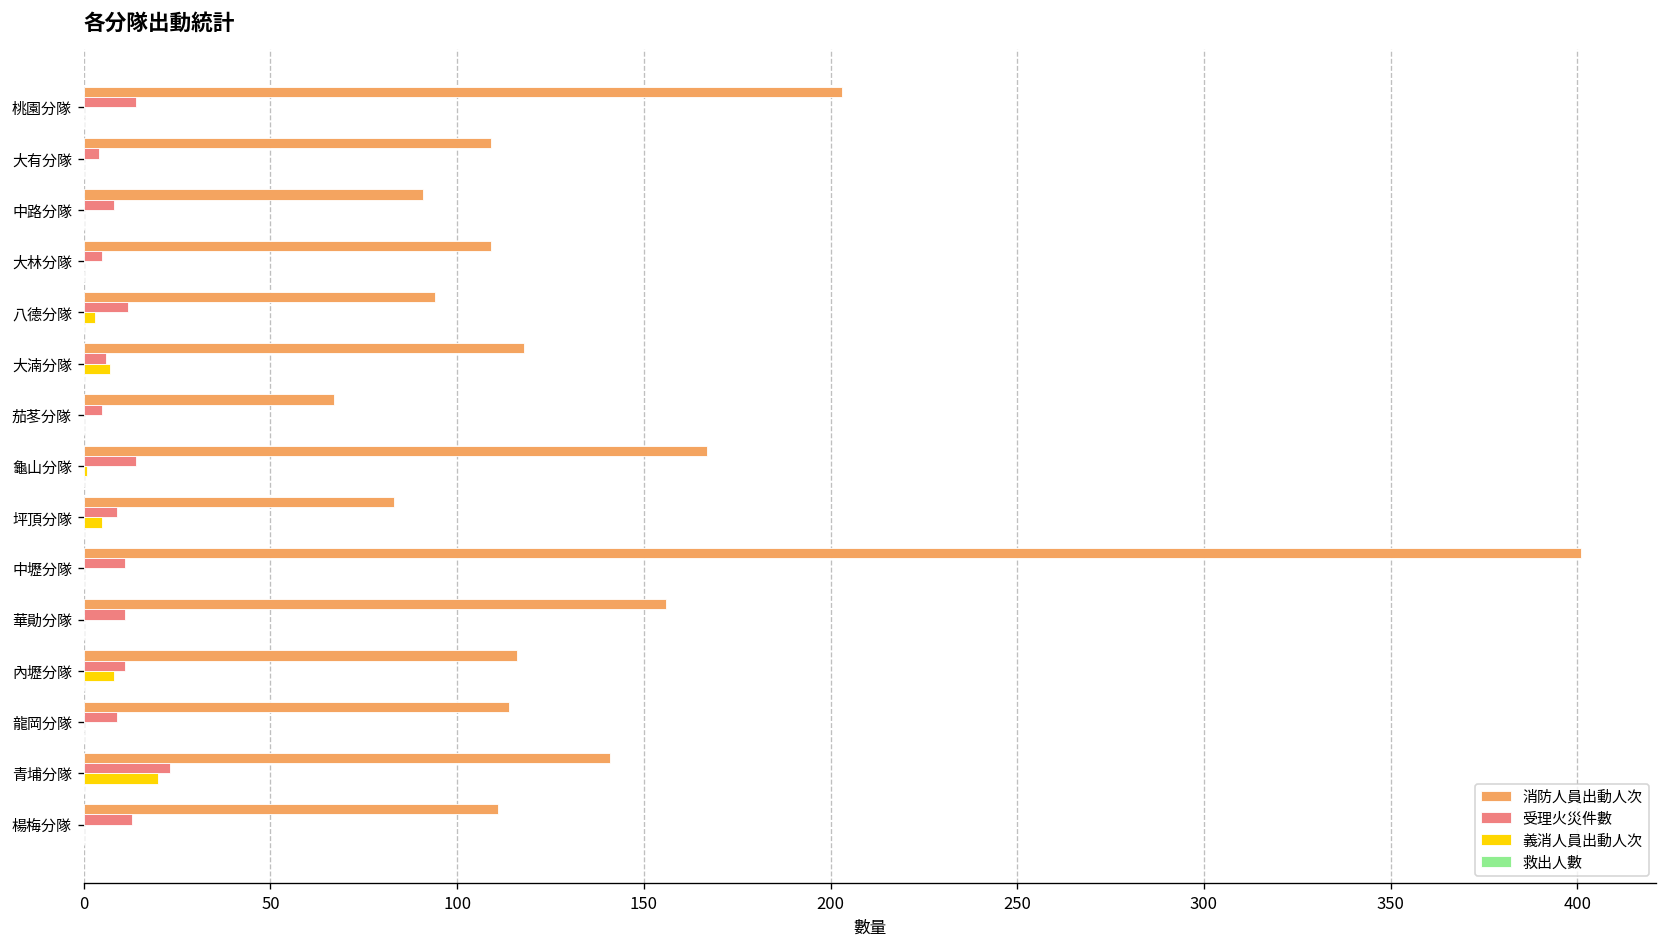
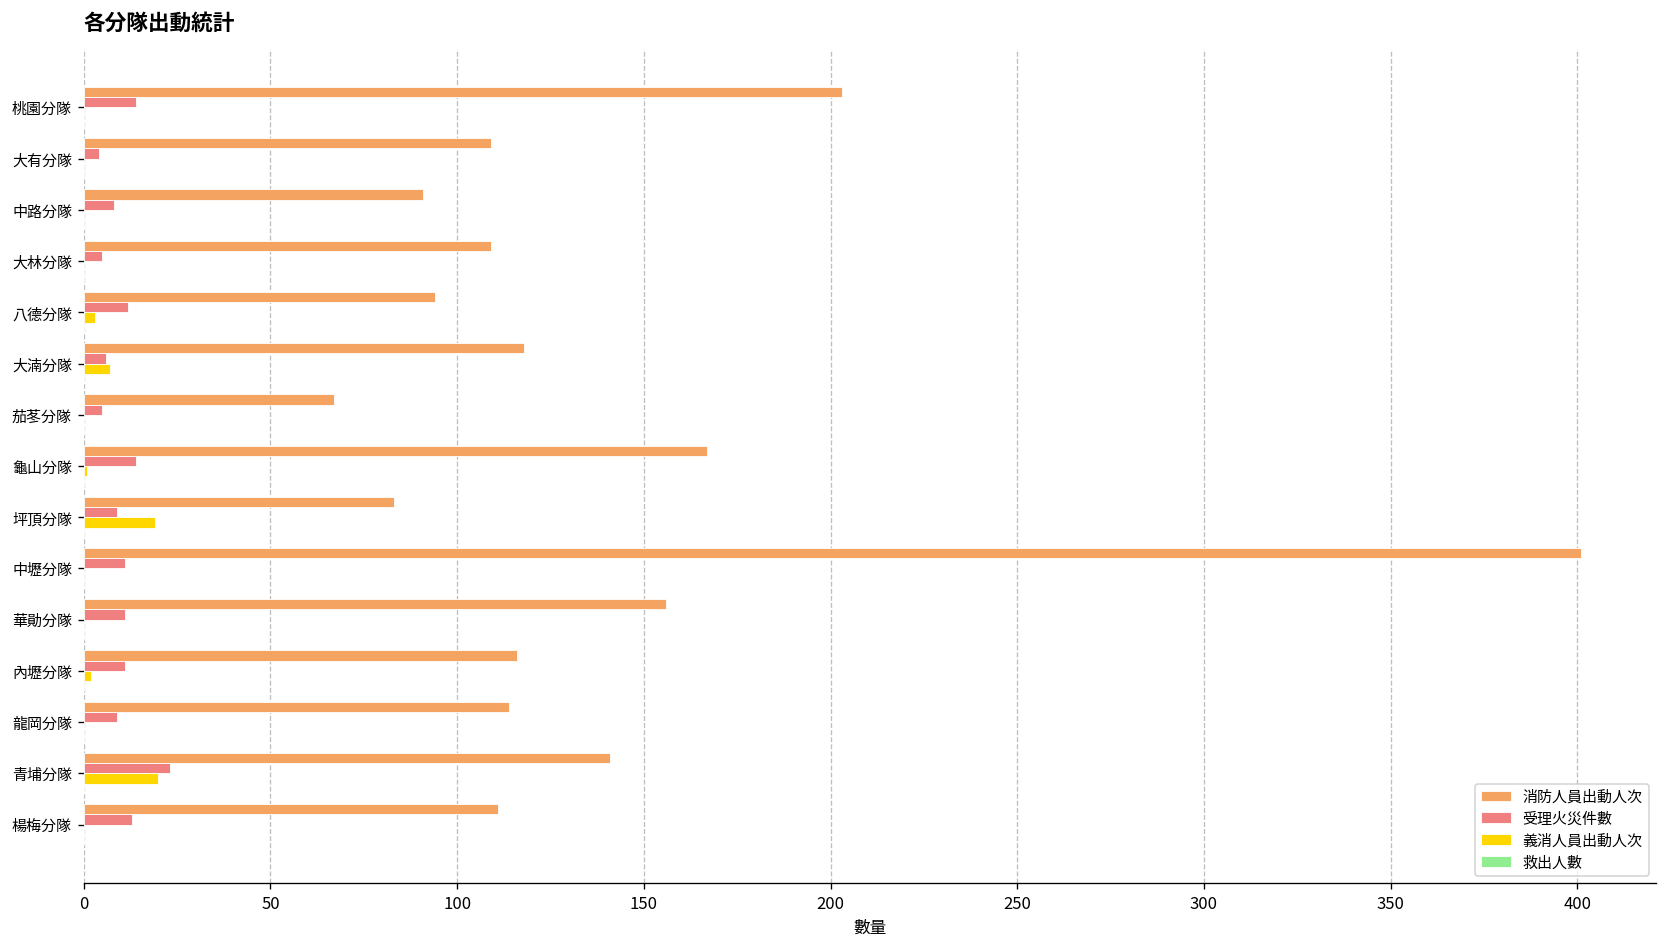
義消人員出動人次, 坪頂分隊: 5 -> 19
義消人員出動人次, 內壢分隊: 8 -> 2
